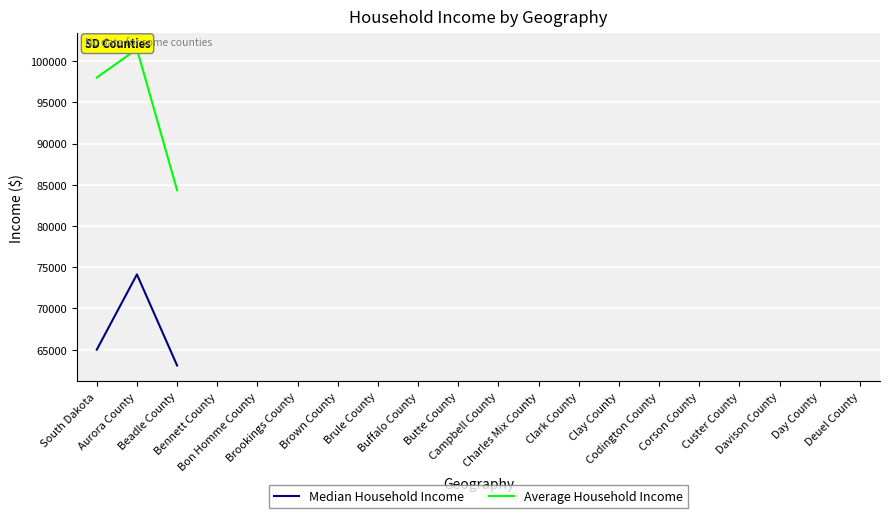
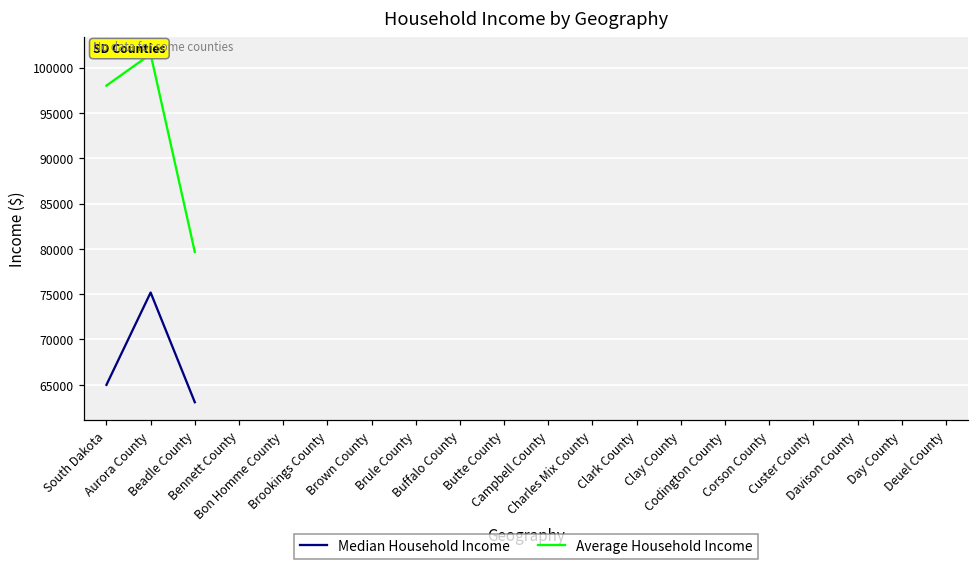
Median Household Income, Aurora County: 74000 -> 75000
Average Household Income, Beadle County: 84000 -> 80000
